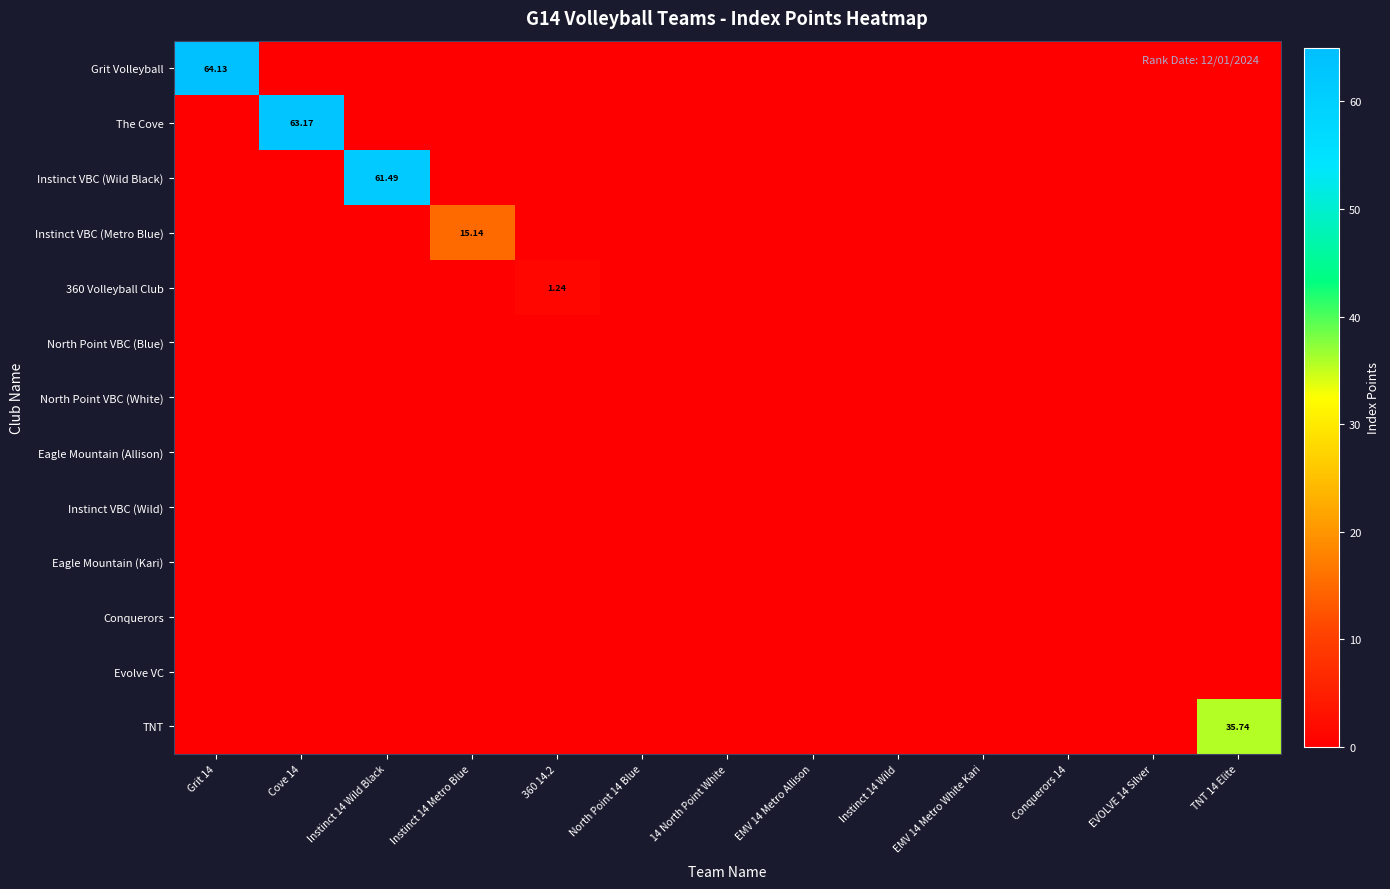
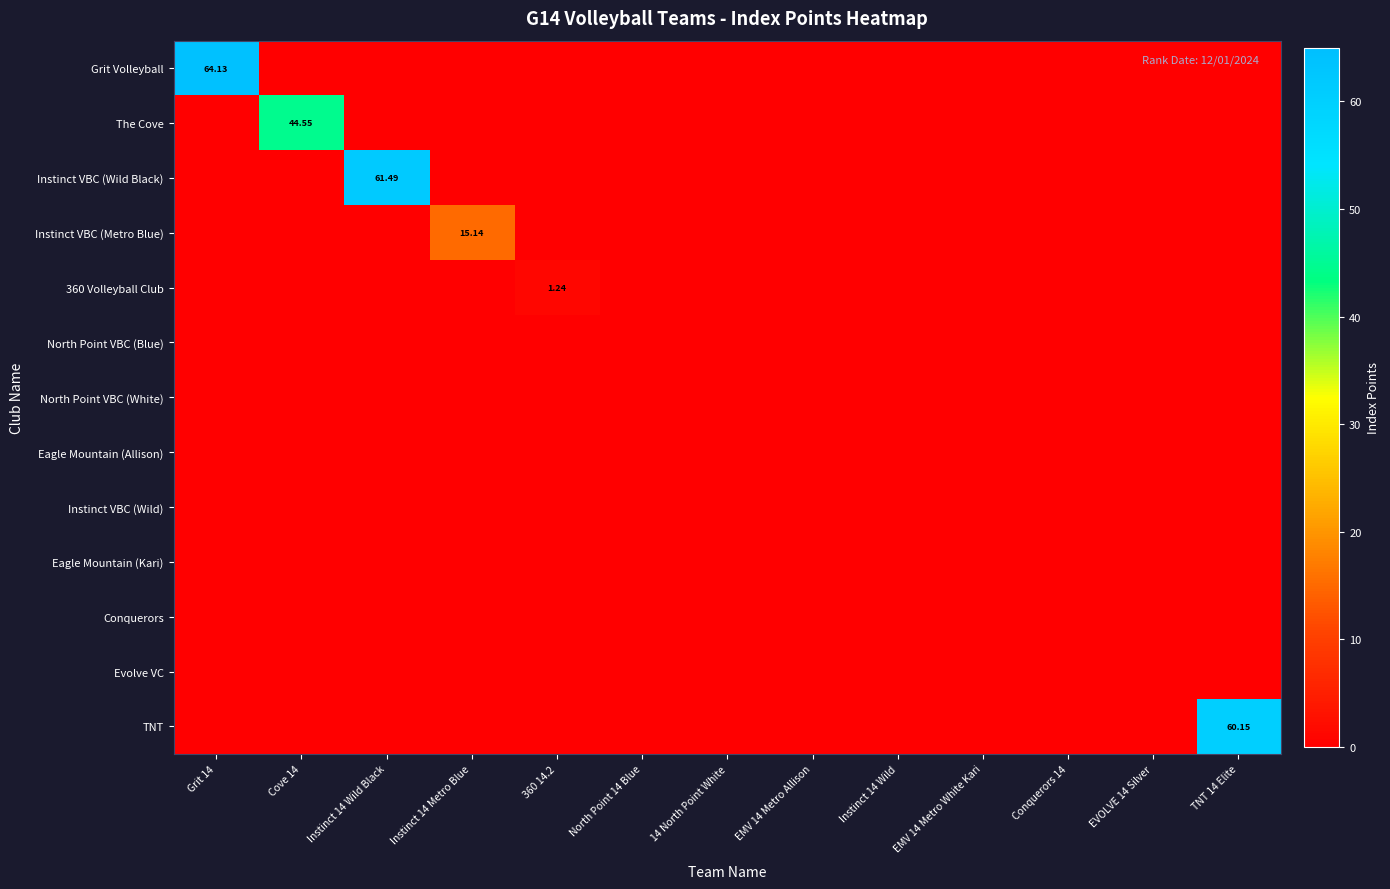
The Cove, Cove 14: 63.17 -> 44.55
TNT, TNT 14 Elite: 35.74 -> 60.15
